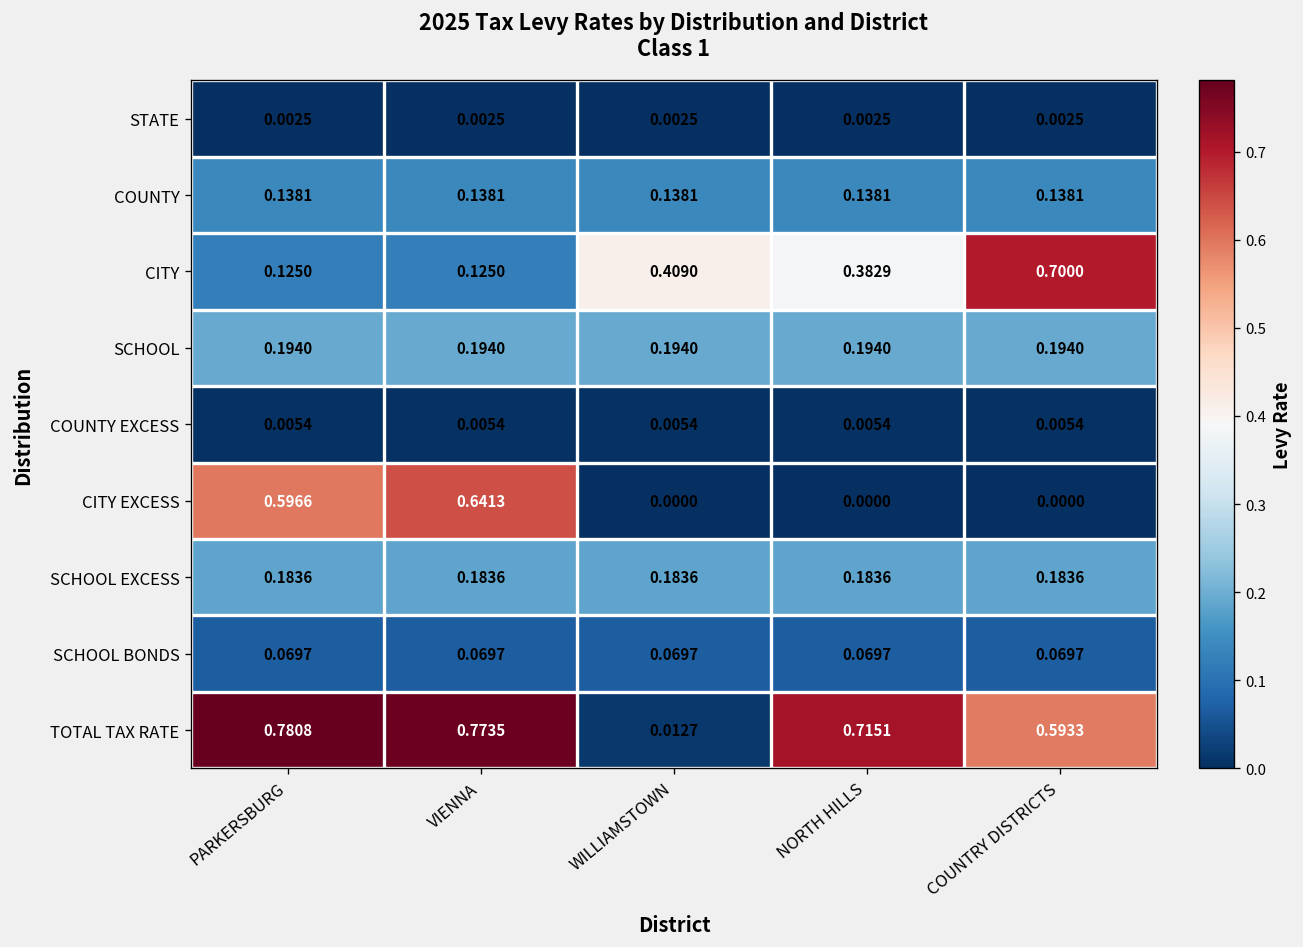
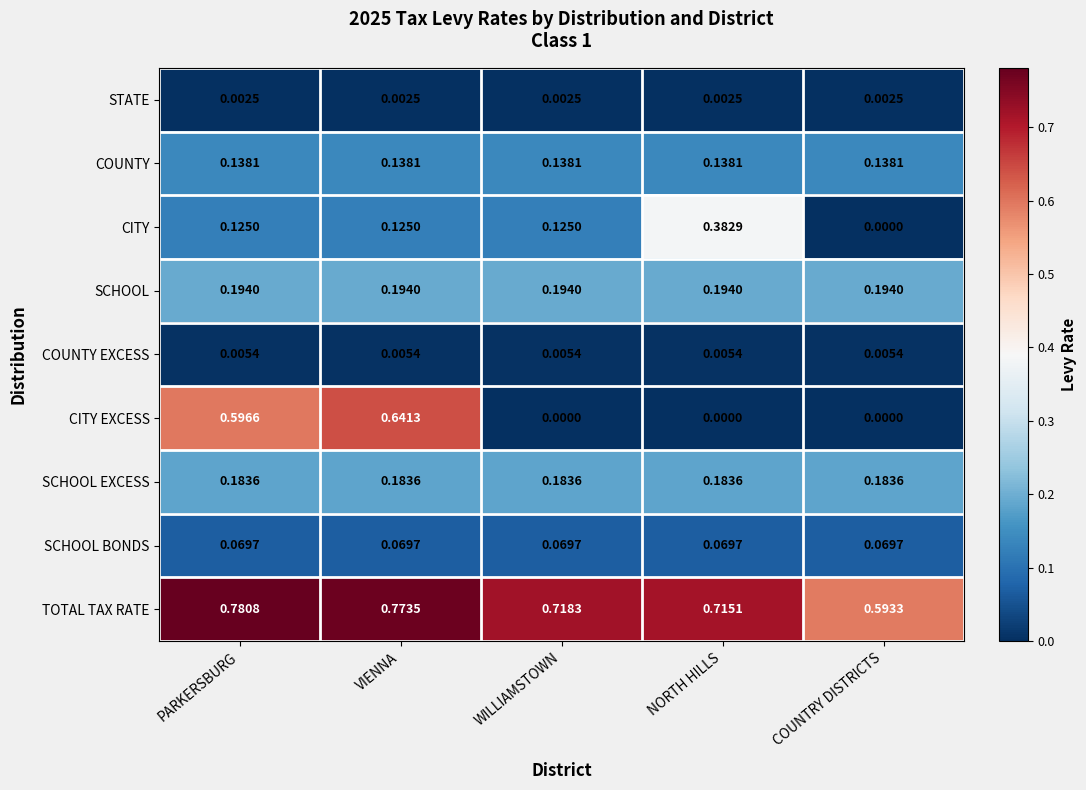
CITY, WILLIAMSTOWN: 0.4090 -> 0.1250
CITY, COUNTRY DISTRICTS: 0.7000 -> 0.0000
TOTAL TAX RATE, WILLIAMSTOWN: 0.0127 -> 0.7183
